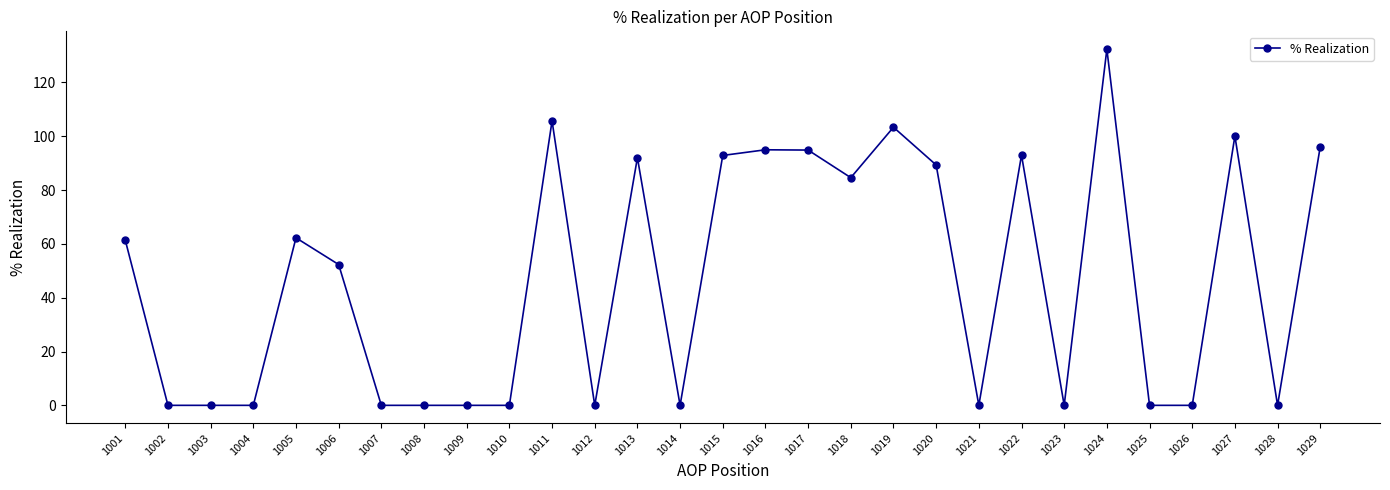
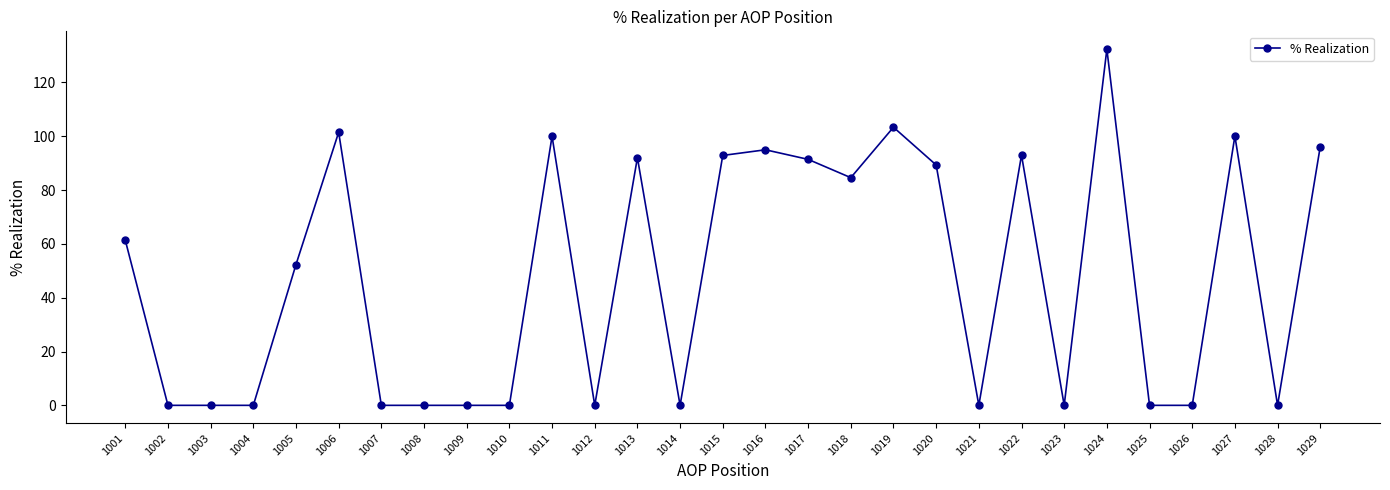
1005: 62 -> 52
1006: 52 -> 101
1011: 106 -> 100
1017: 95 -> 91
